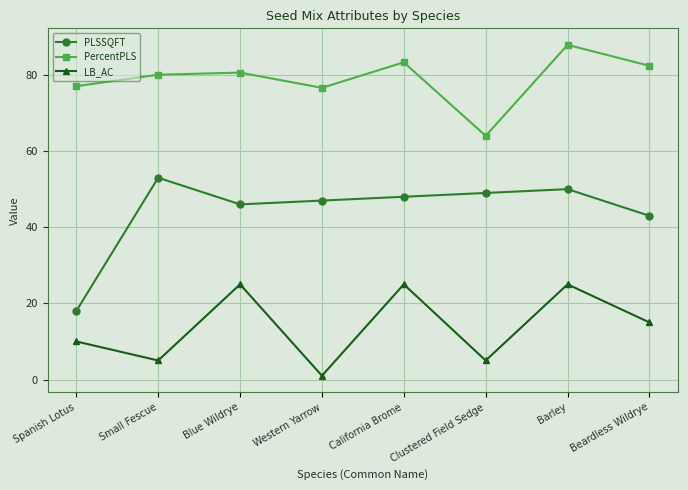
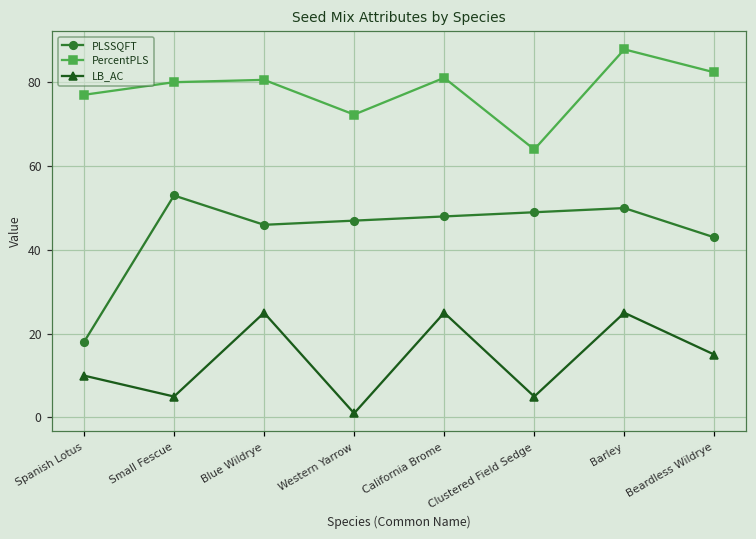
PercentPLS, Western Yarrow: 77 -> 72
PercentPLS, California Brome: 83 -> 81
